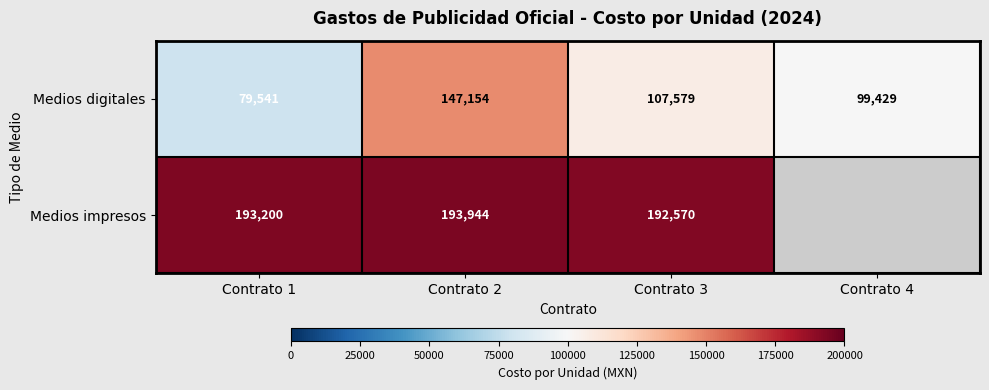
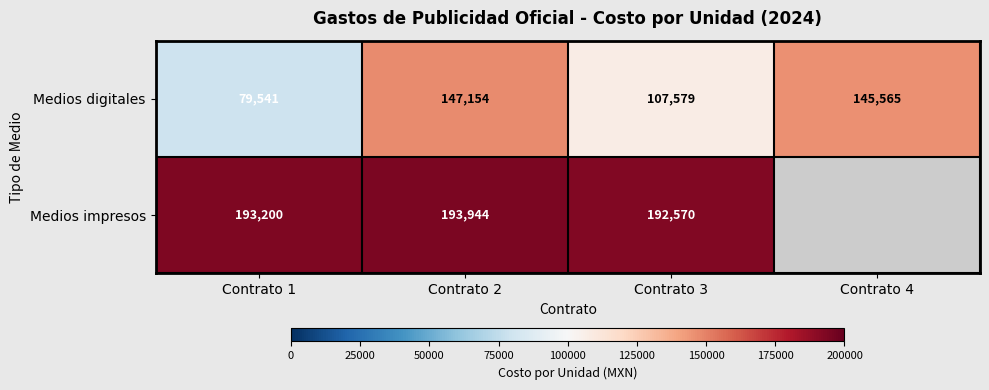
Medios digitales, Contrato 4: 99,429 -> 145,565
